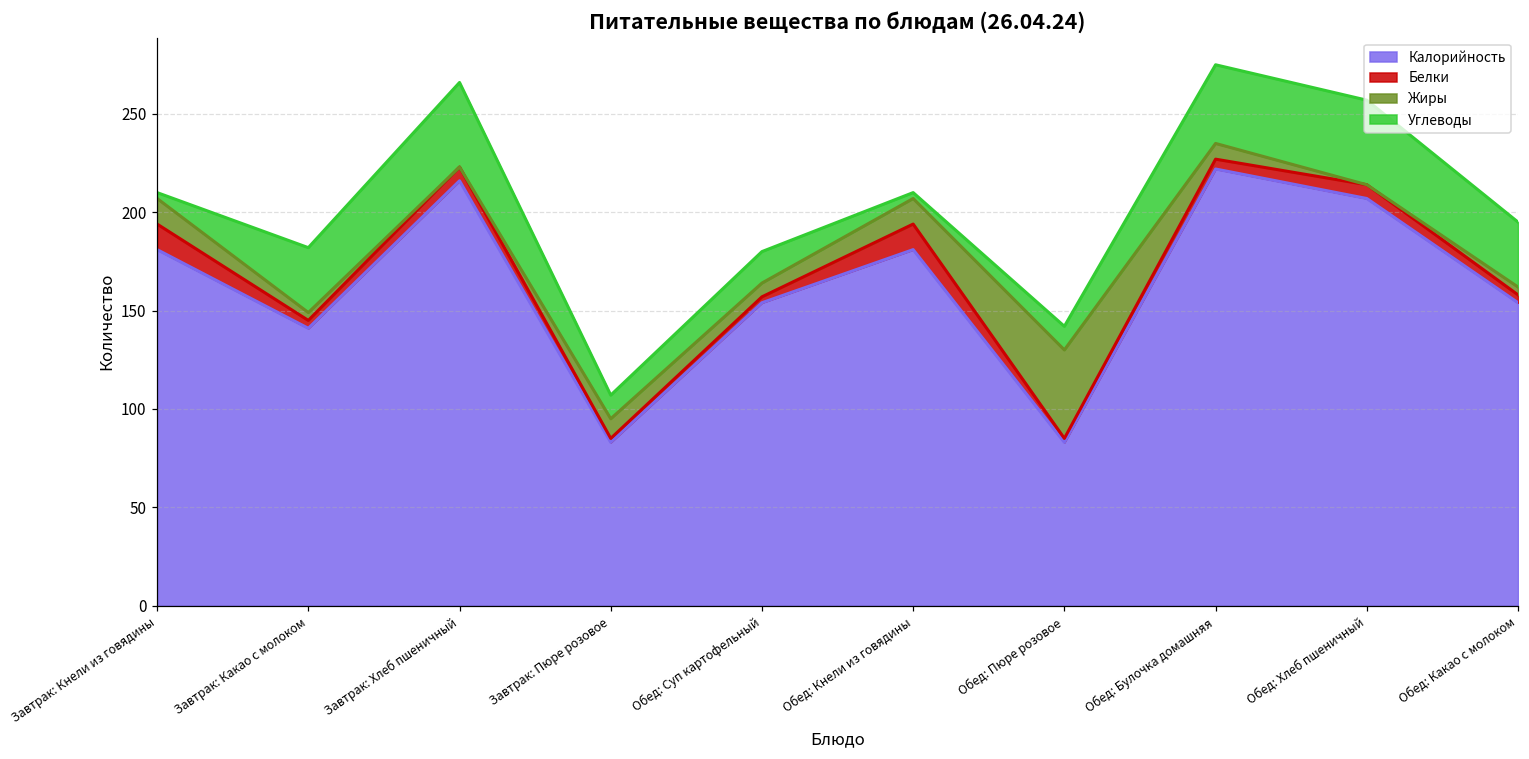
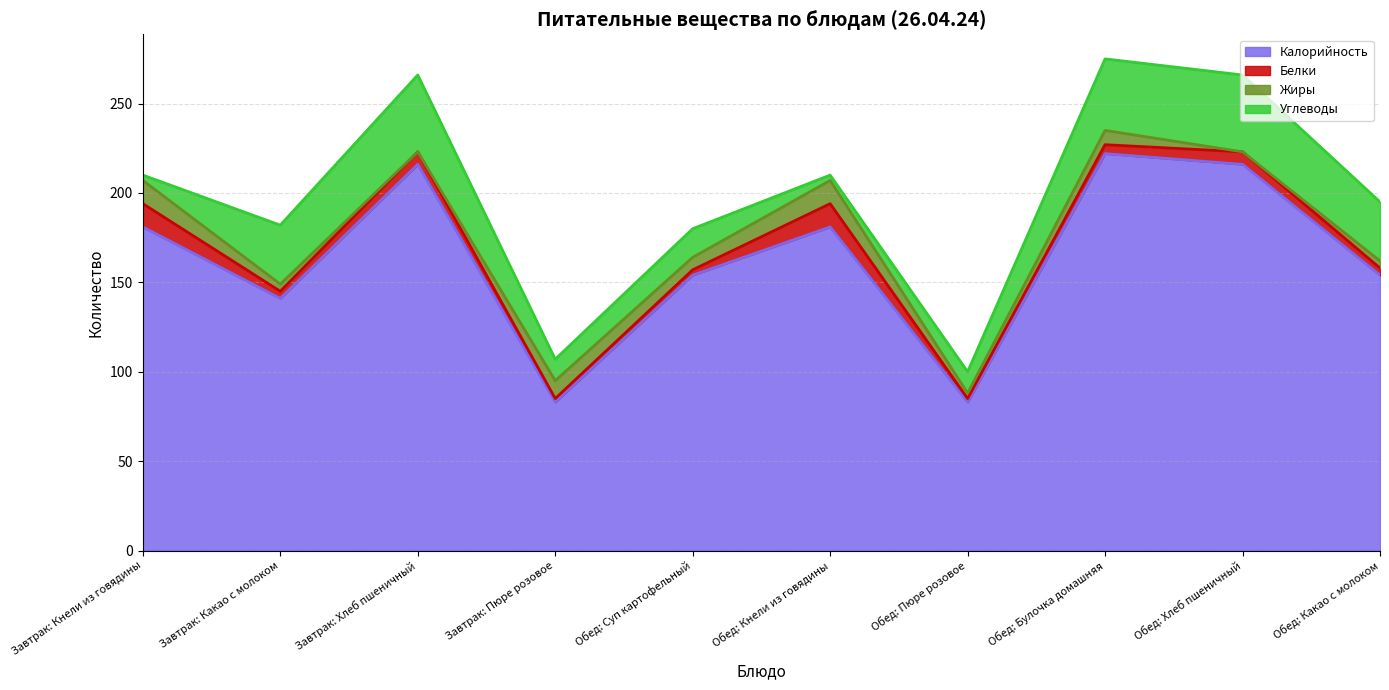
Жиры, Обед: Пюре розовое: 45 -> 3
Калорийность, Обед: Хлеб пшеничный: 207 -> 216
